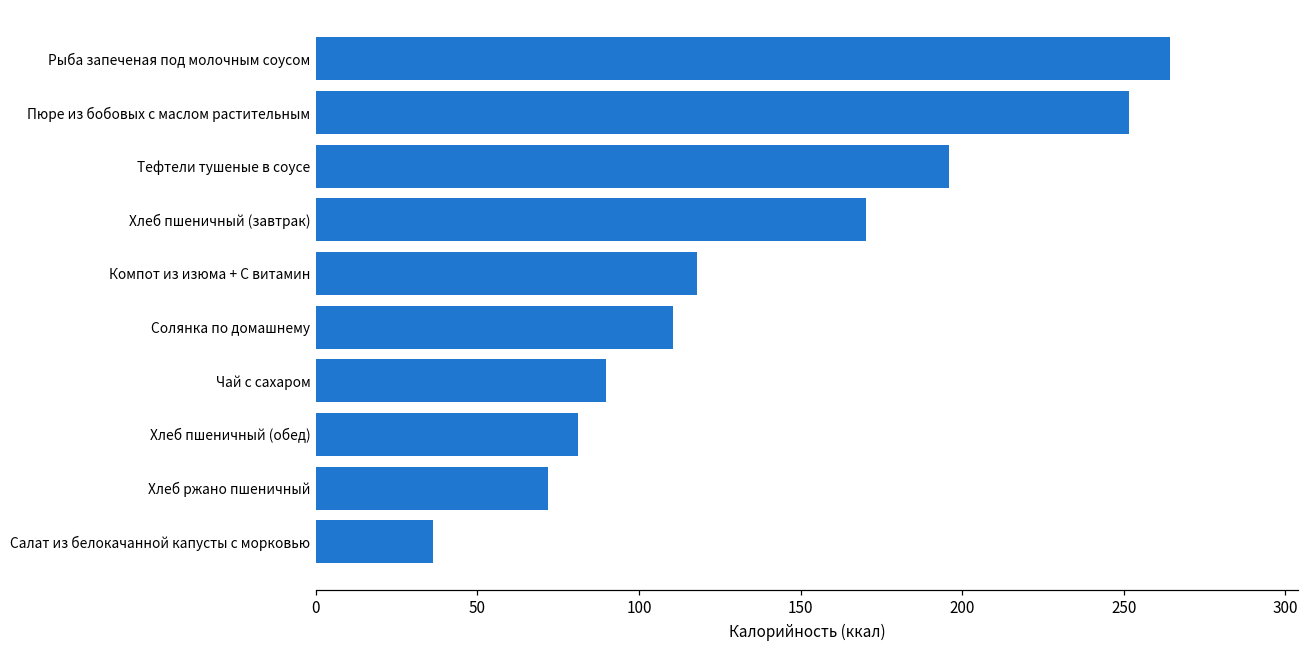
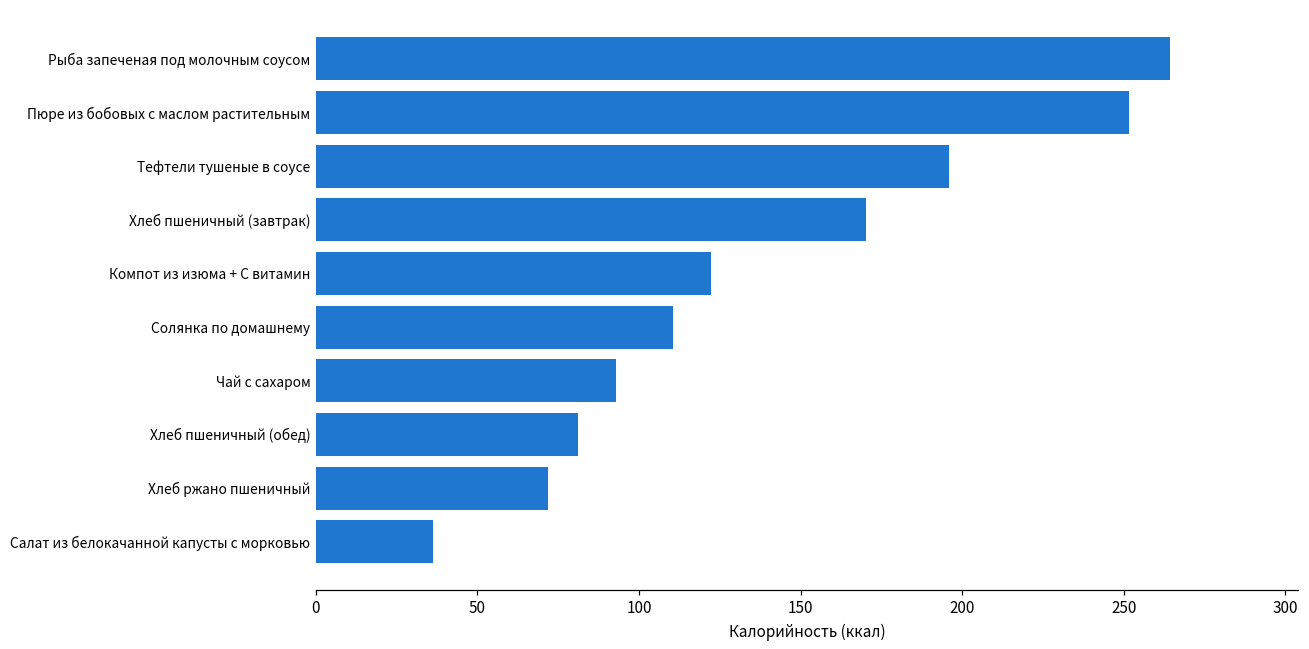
Компот из изюма + С витамин: 118 -> 122
Чай с сахаром: 90 -> 93
